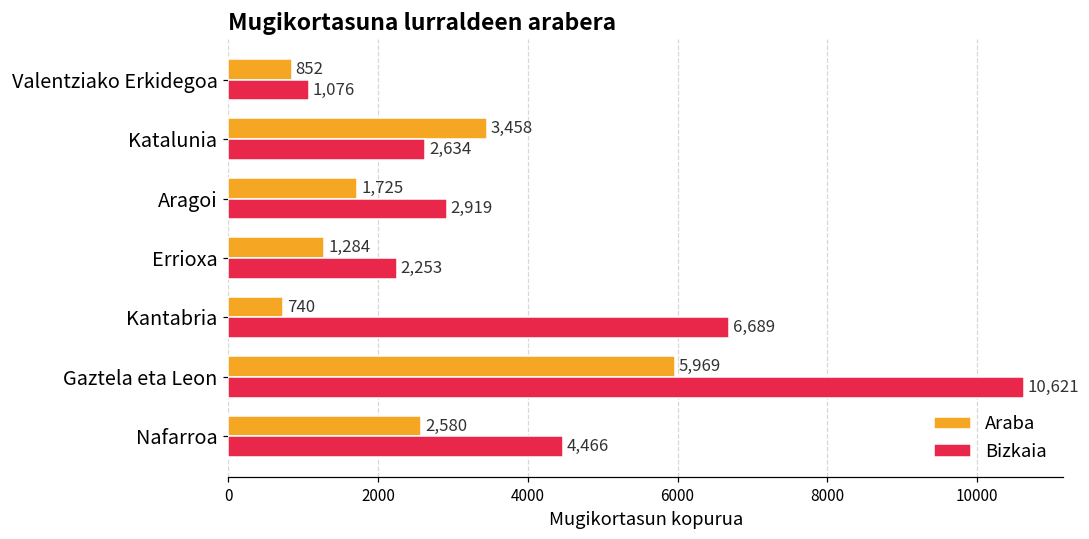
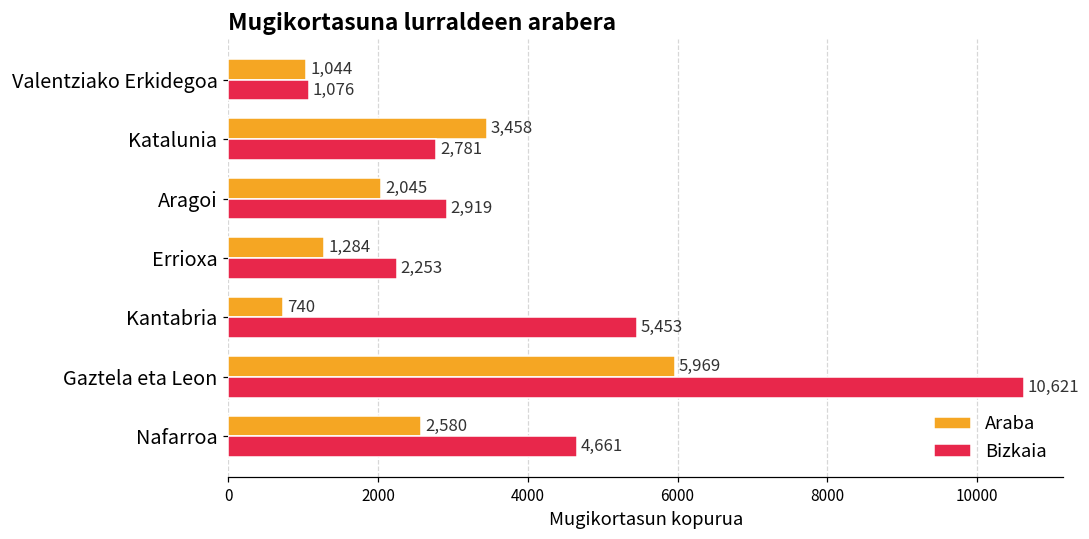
Araba, Valentziako Erkidegoa: 852 -> 1,044
Bizkaia, Katalunia: 2,634 -> 2,781
Araba, Aragoi: 1,725 -> 2,045
Bizkaia, Kantabria: 6,689 -> 5,453
Bizkaia, Nafarroa: 4,466 -> 4,661
